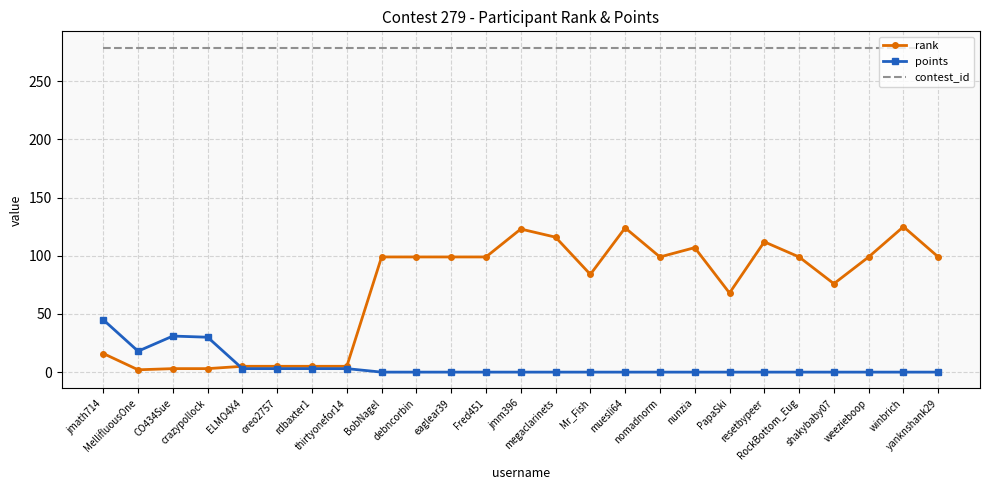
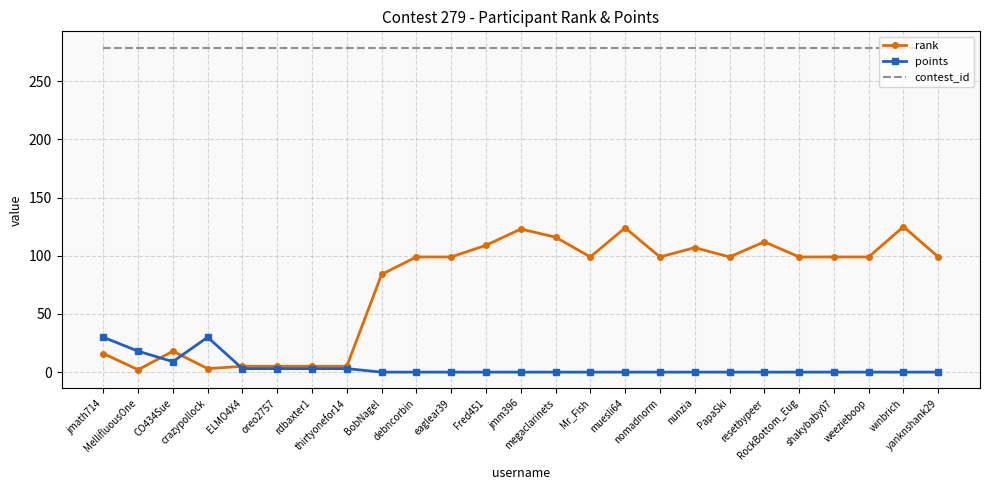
points, jmath714: 45 -> 30
rank, CO434Sue: 3 -> 18
points, CO434Sue: 31 -> 9
rank, BobNagel: 99 -> 84
rank, Fred451: 99 -> 109
rank, Mr_Fish: 84 -> 99
rank, PapaSki: 68 -> 99
rank, shakybaby07: 76 -> 99
